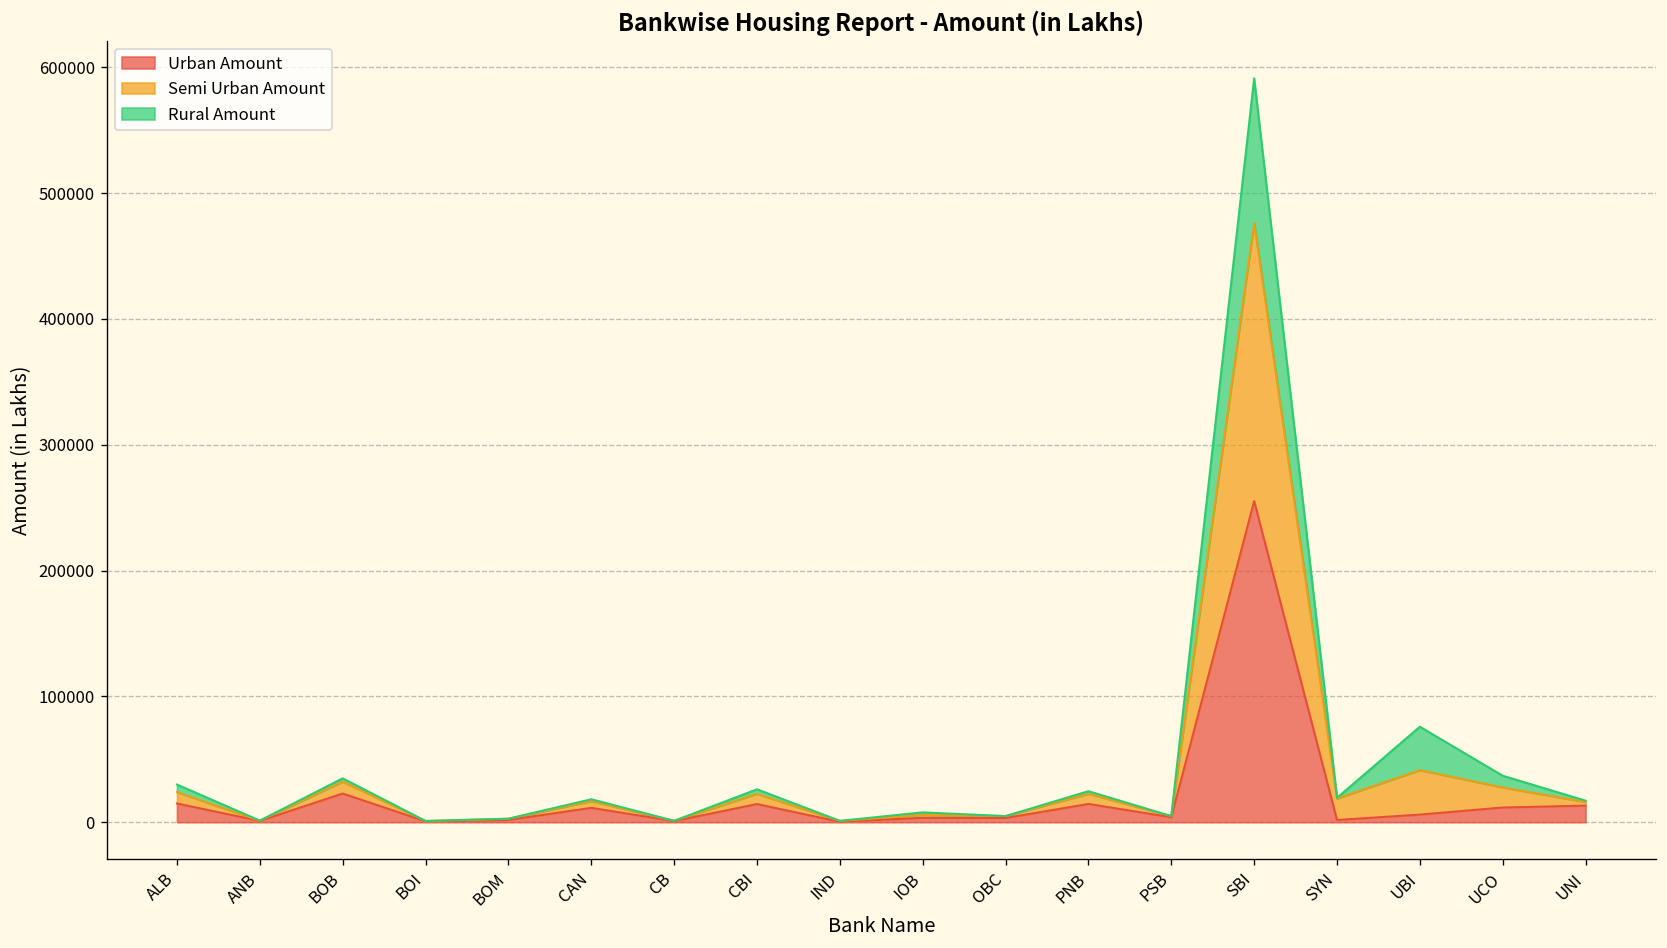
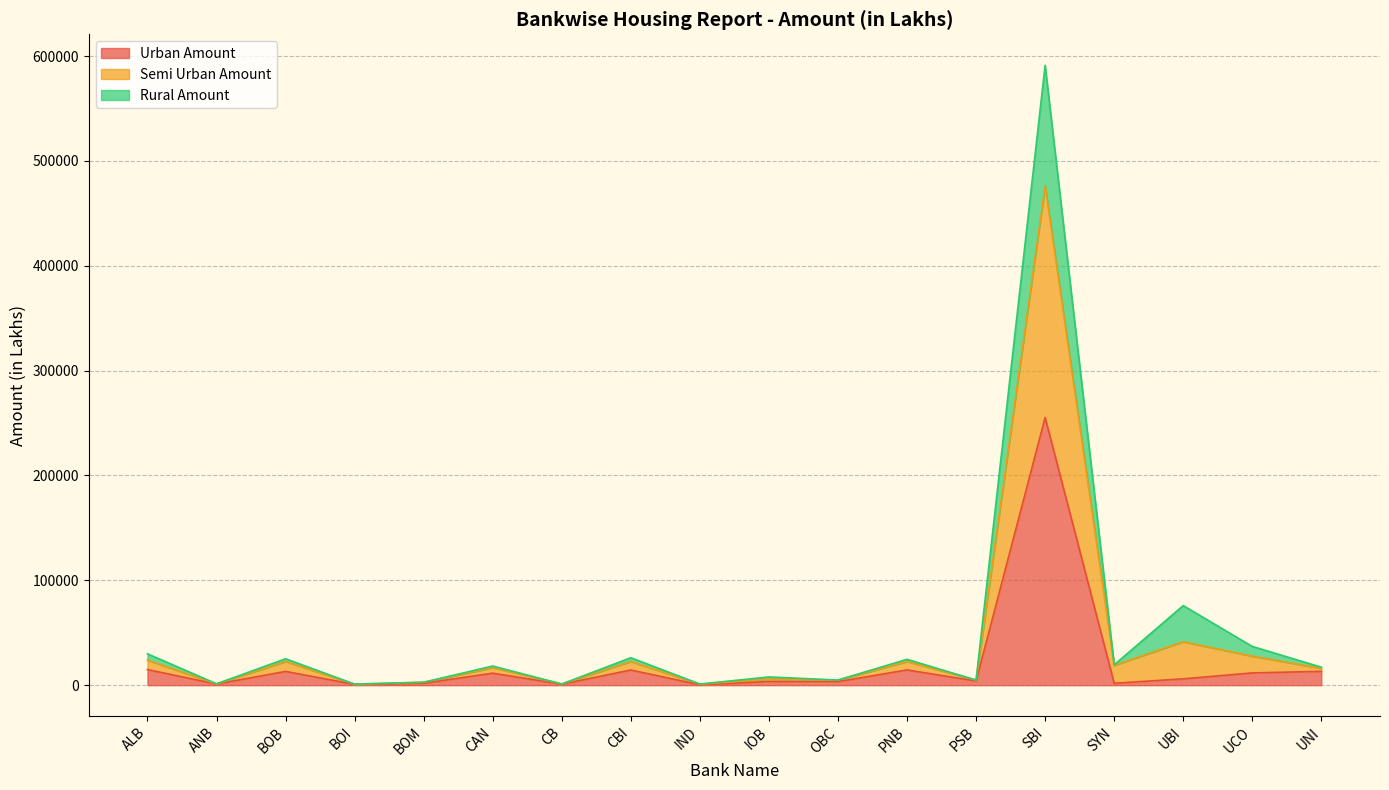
Urban Amount, BOB: 23000 -> 13000
